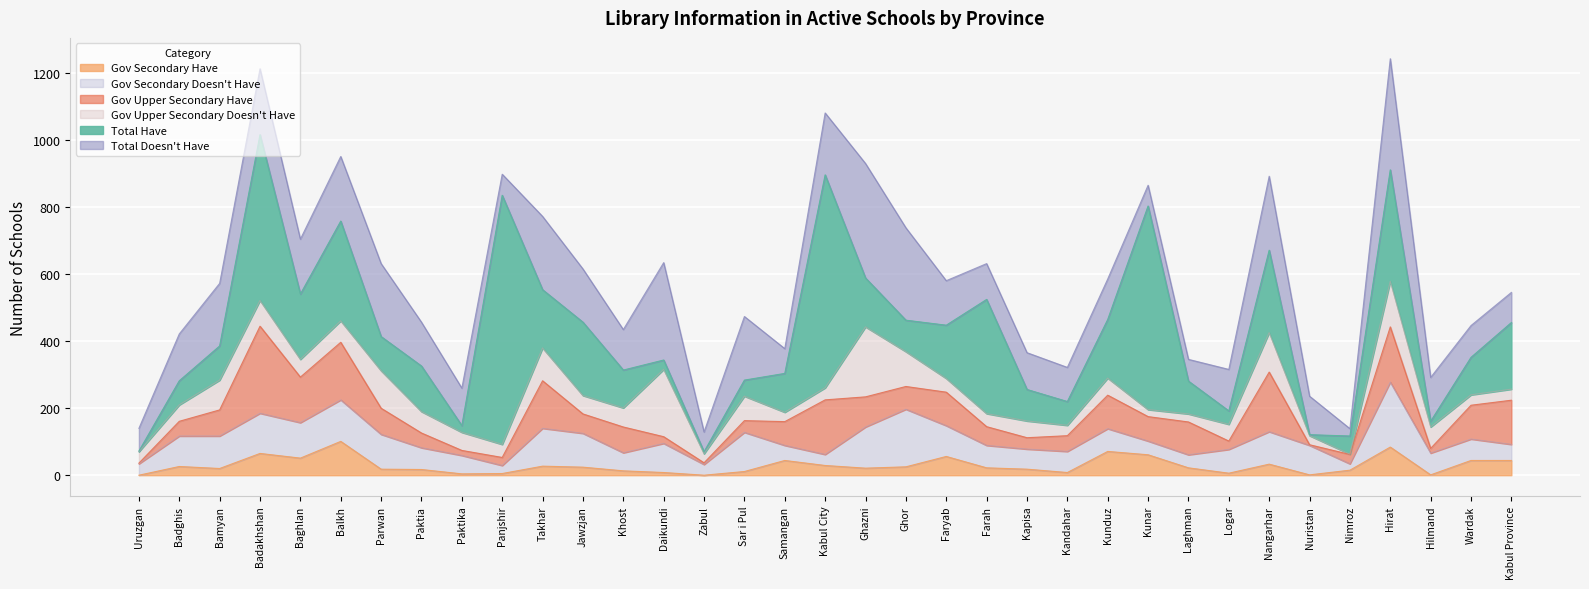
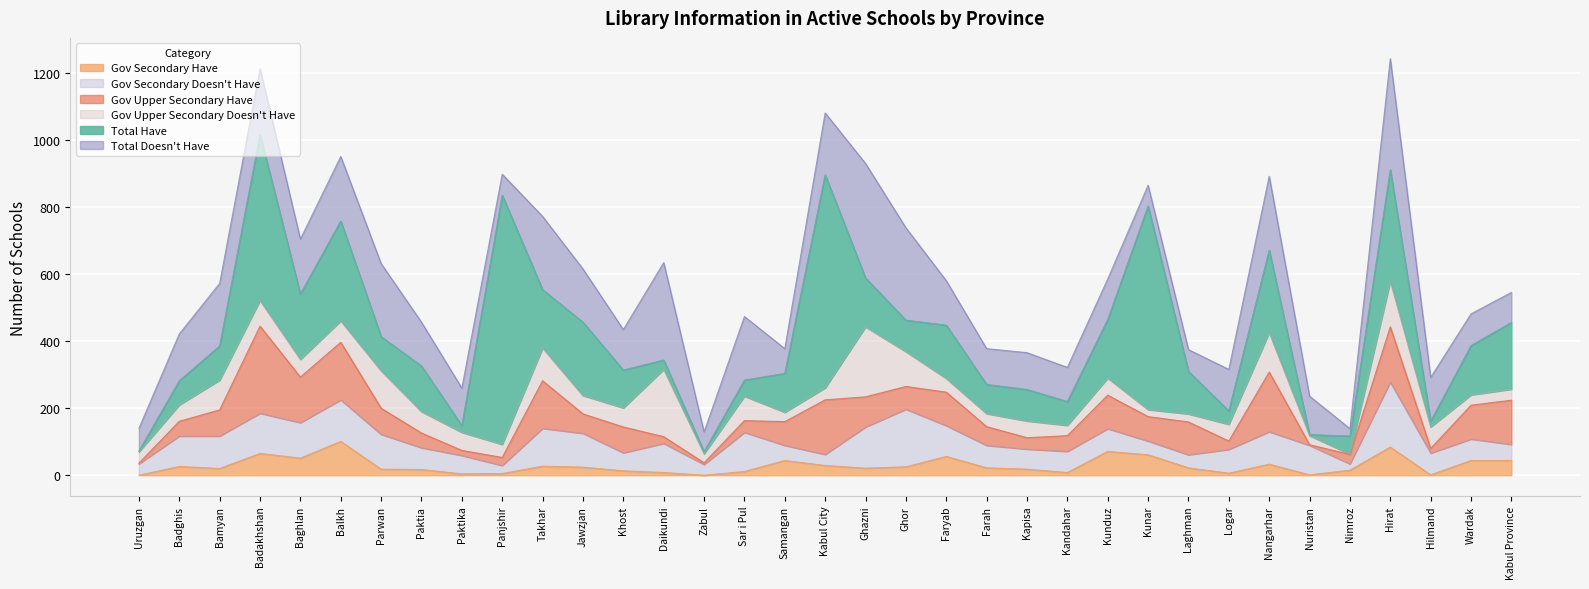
Total Have, Farah: 340 -> 90
Total Have, Laghman: 100 -> 130
Total Have, Wardak: 110 -> 150
